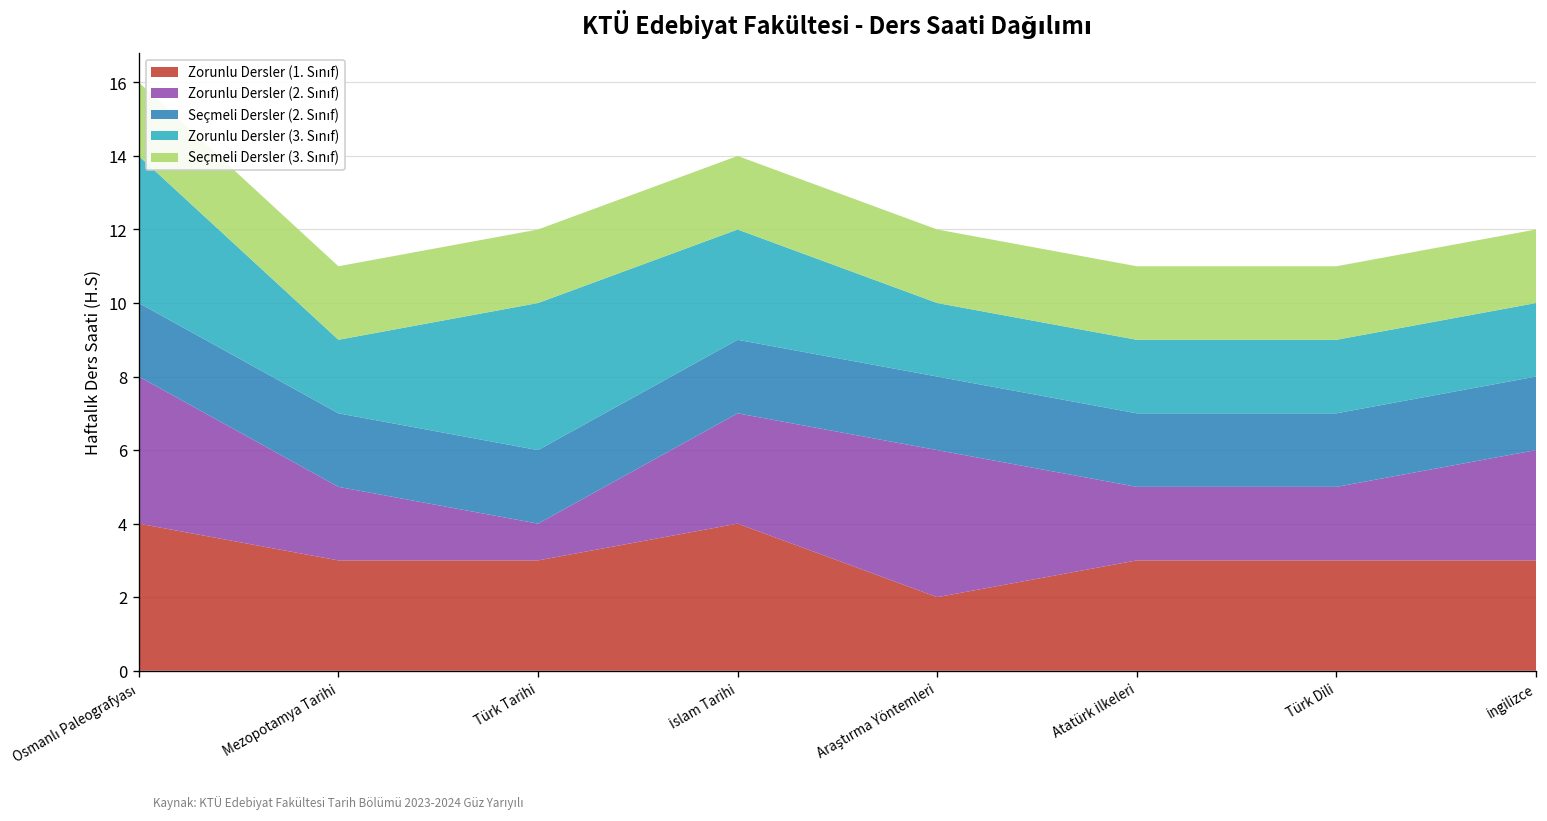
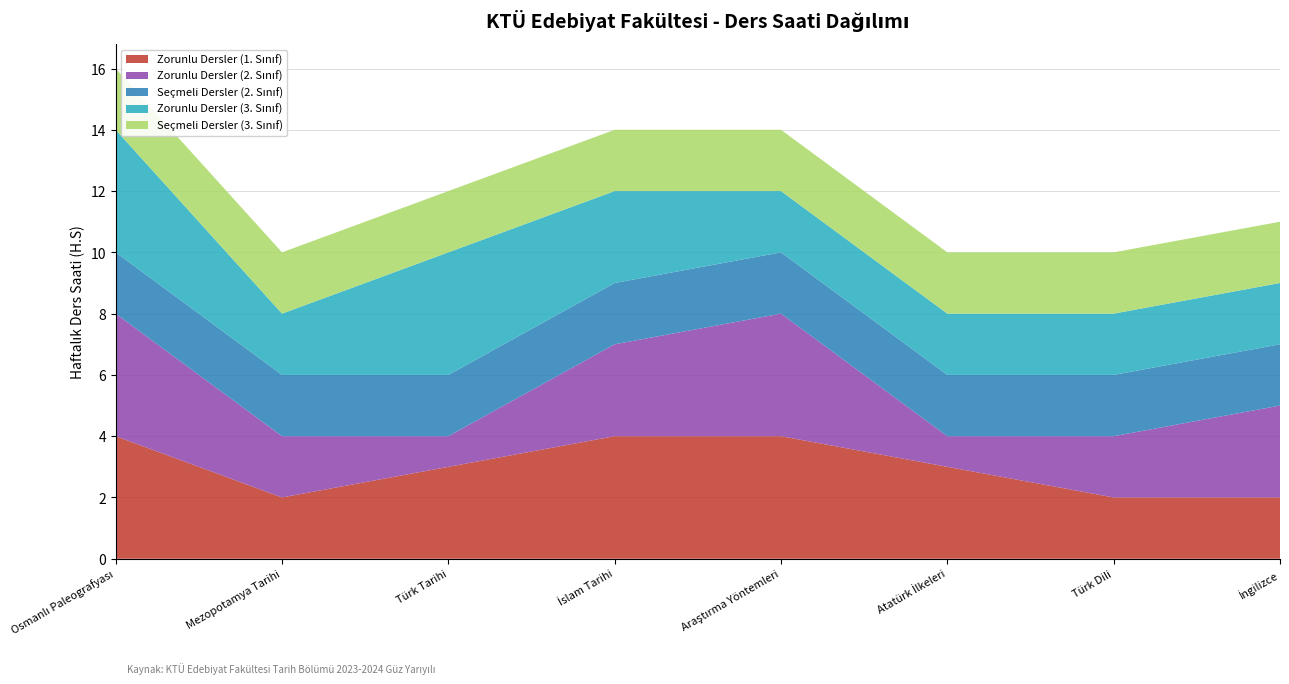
Zorunlu Dersler (1. Sınıf), Mezopotamya Tarihi: 3 -> 2
Zorunlu Dersler (1. Sınıf), Araştırma Yöntemleri: 2 -> 4
Zorunlu Dersler (2. Sınıf), Atatürk İlkeleri: 2 -> 1
Zorunlu Dersler (1. Sınıf), Türk Dili: 3 -> 2
Zorunlu Dersler (1. Sınıf), İngilizce: 3 -> 2
